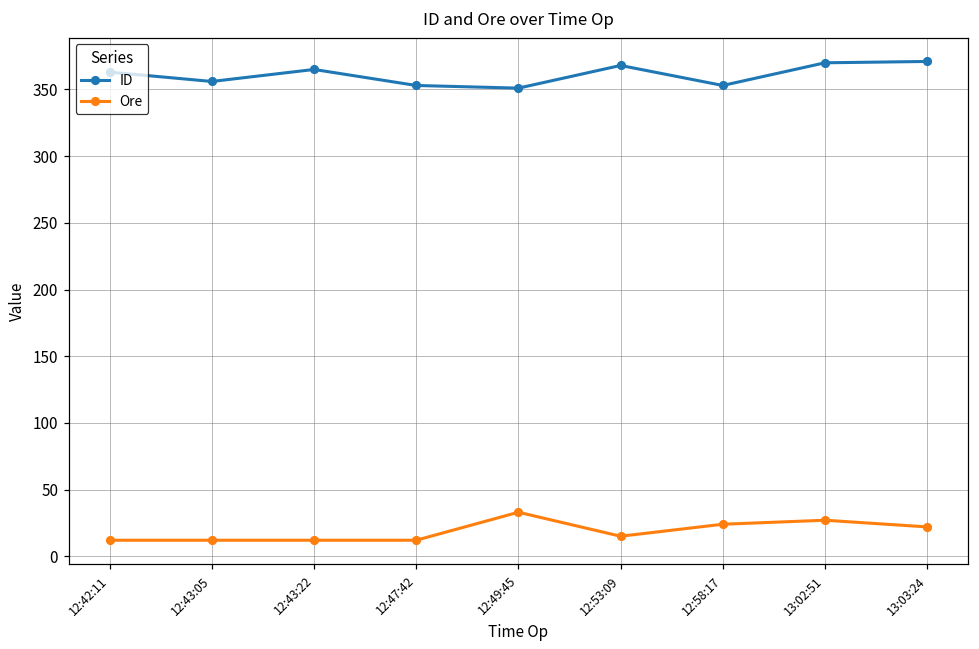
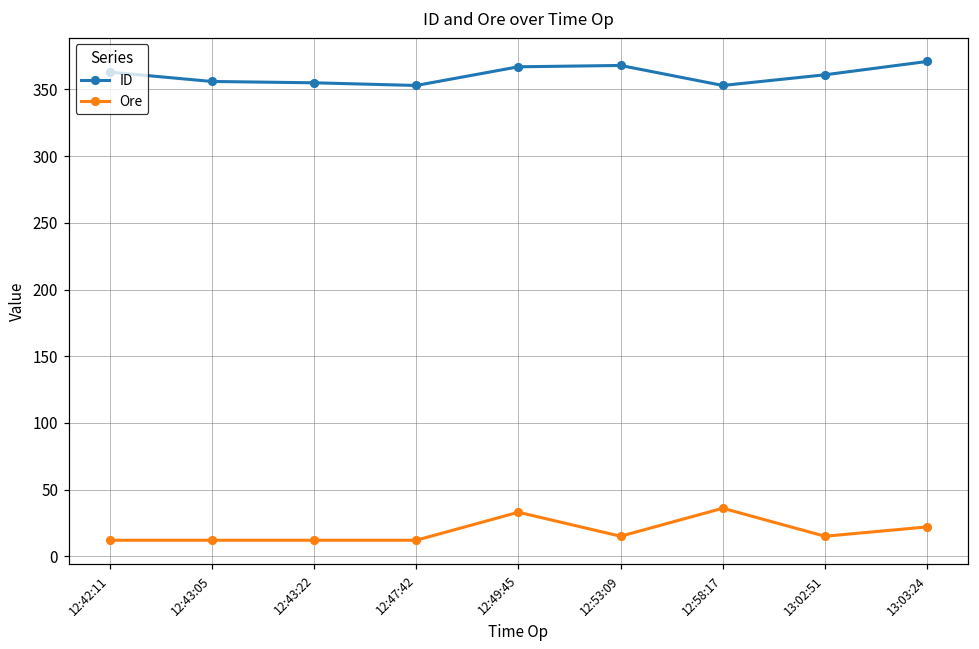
ID, 12:43:22: 365 -> 355
ID, 12:49:45: 351 -> 367
Ore, 12:58:17: 24 -> 36
ID, 13:02:51: 370 -> 361
Ore, 13:02:51: 27 -> 15
